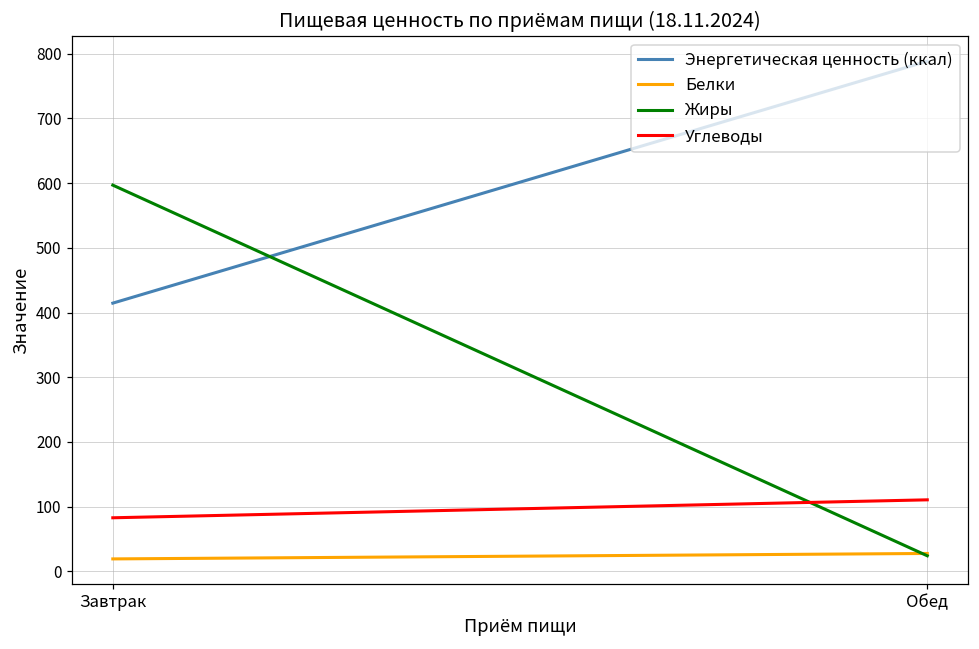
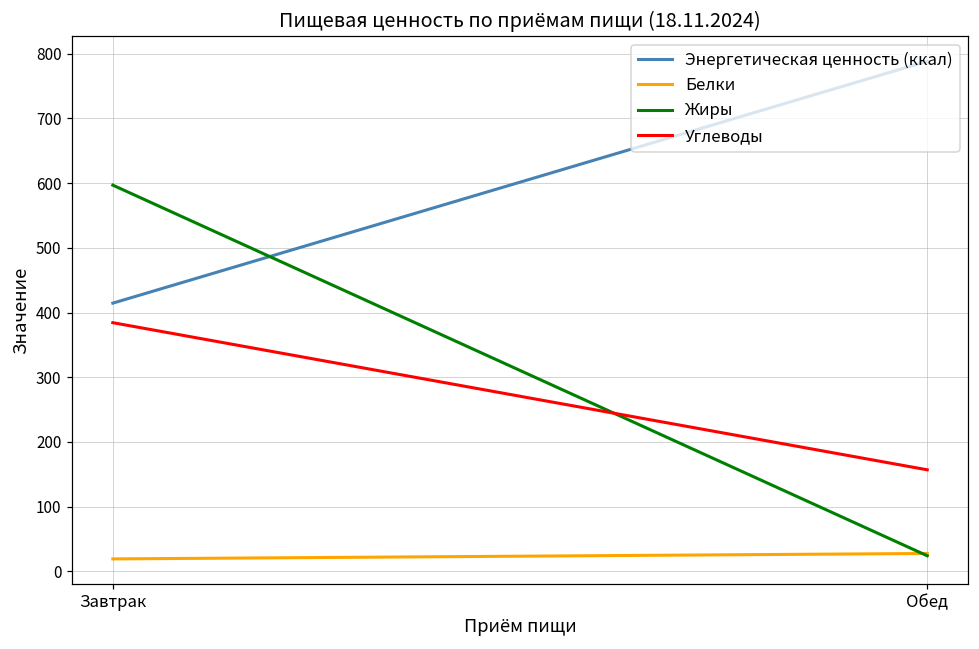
Углеводы, Завтрак: 80 -> 380
Углеводы, Обед: 110 -> 160
